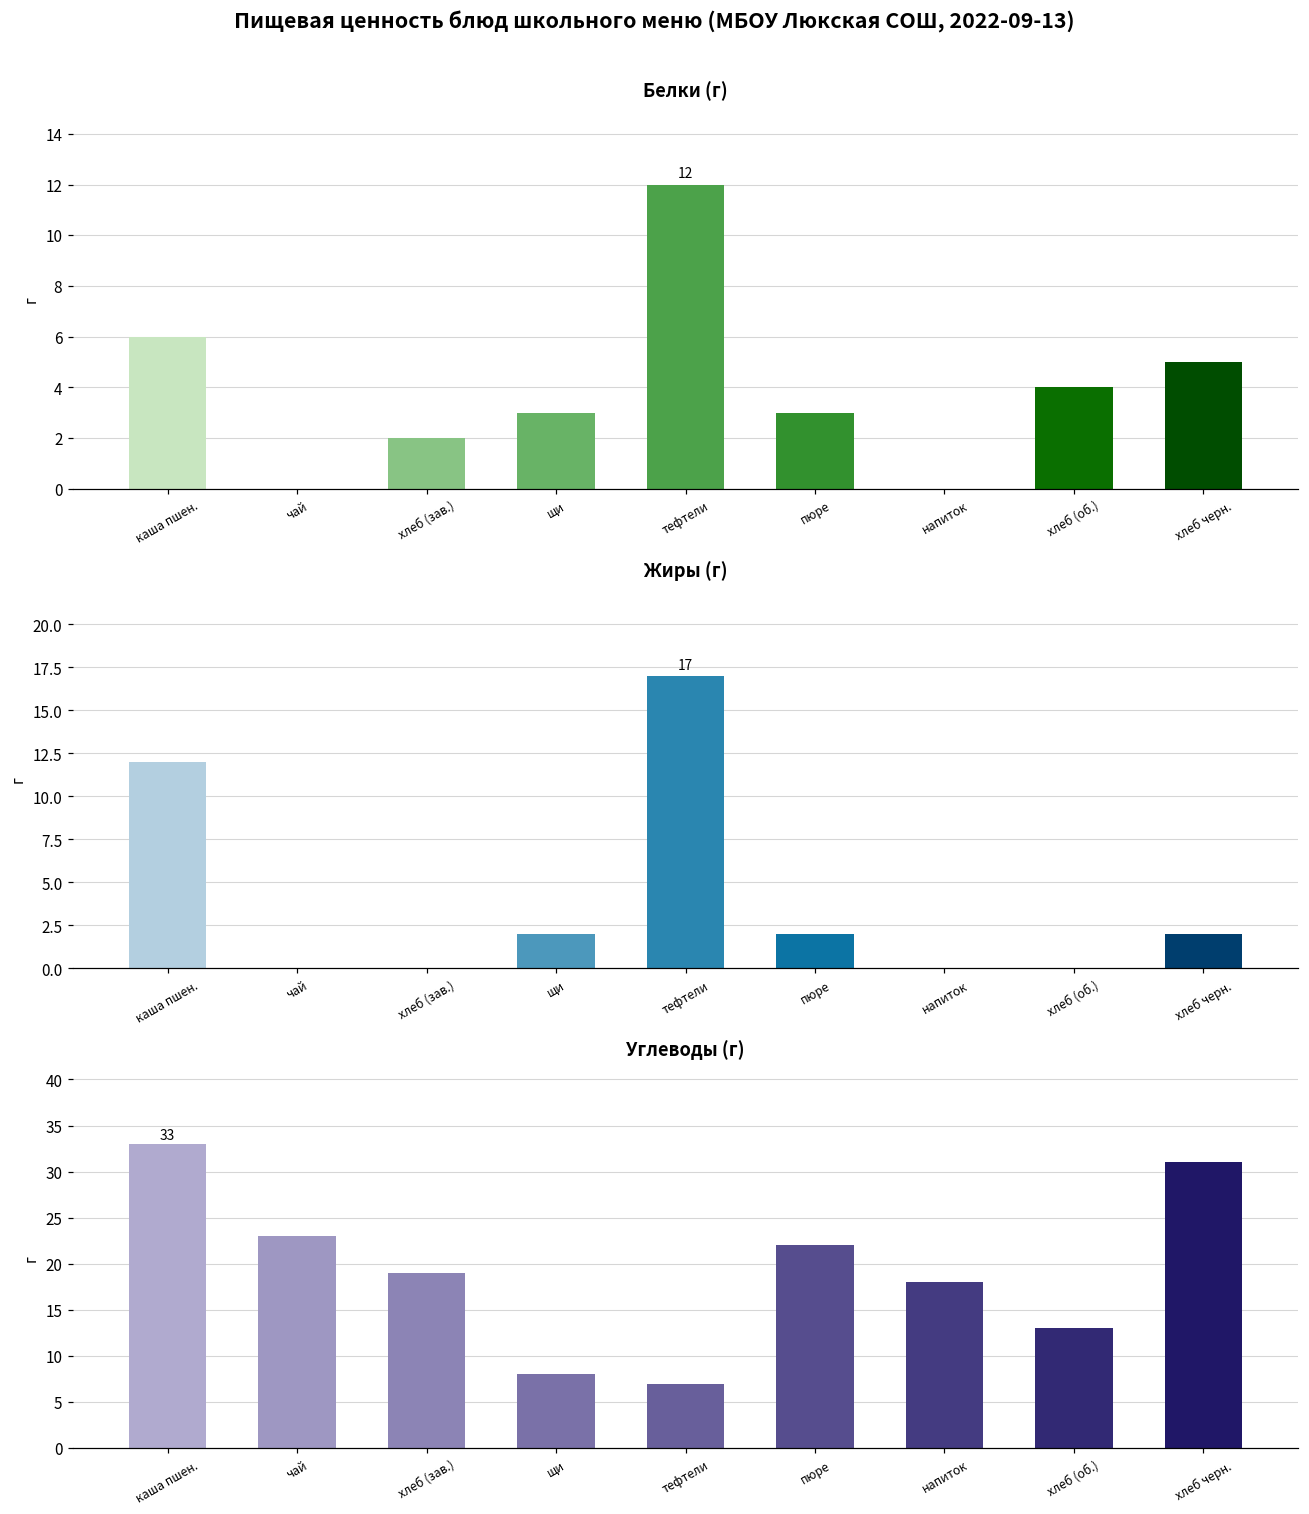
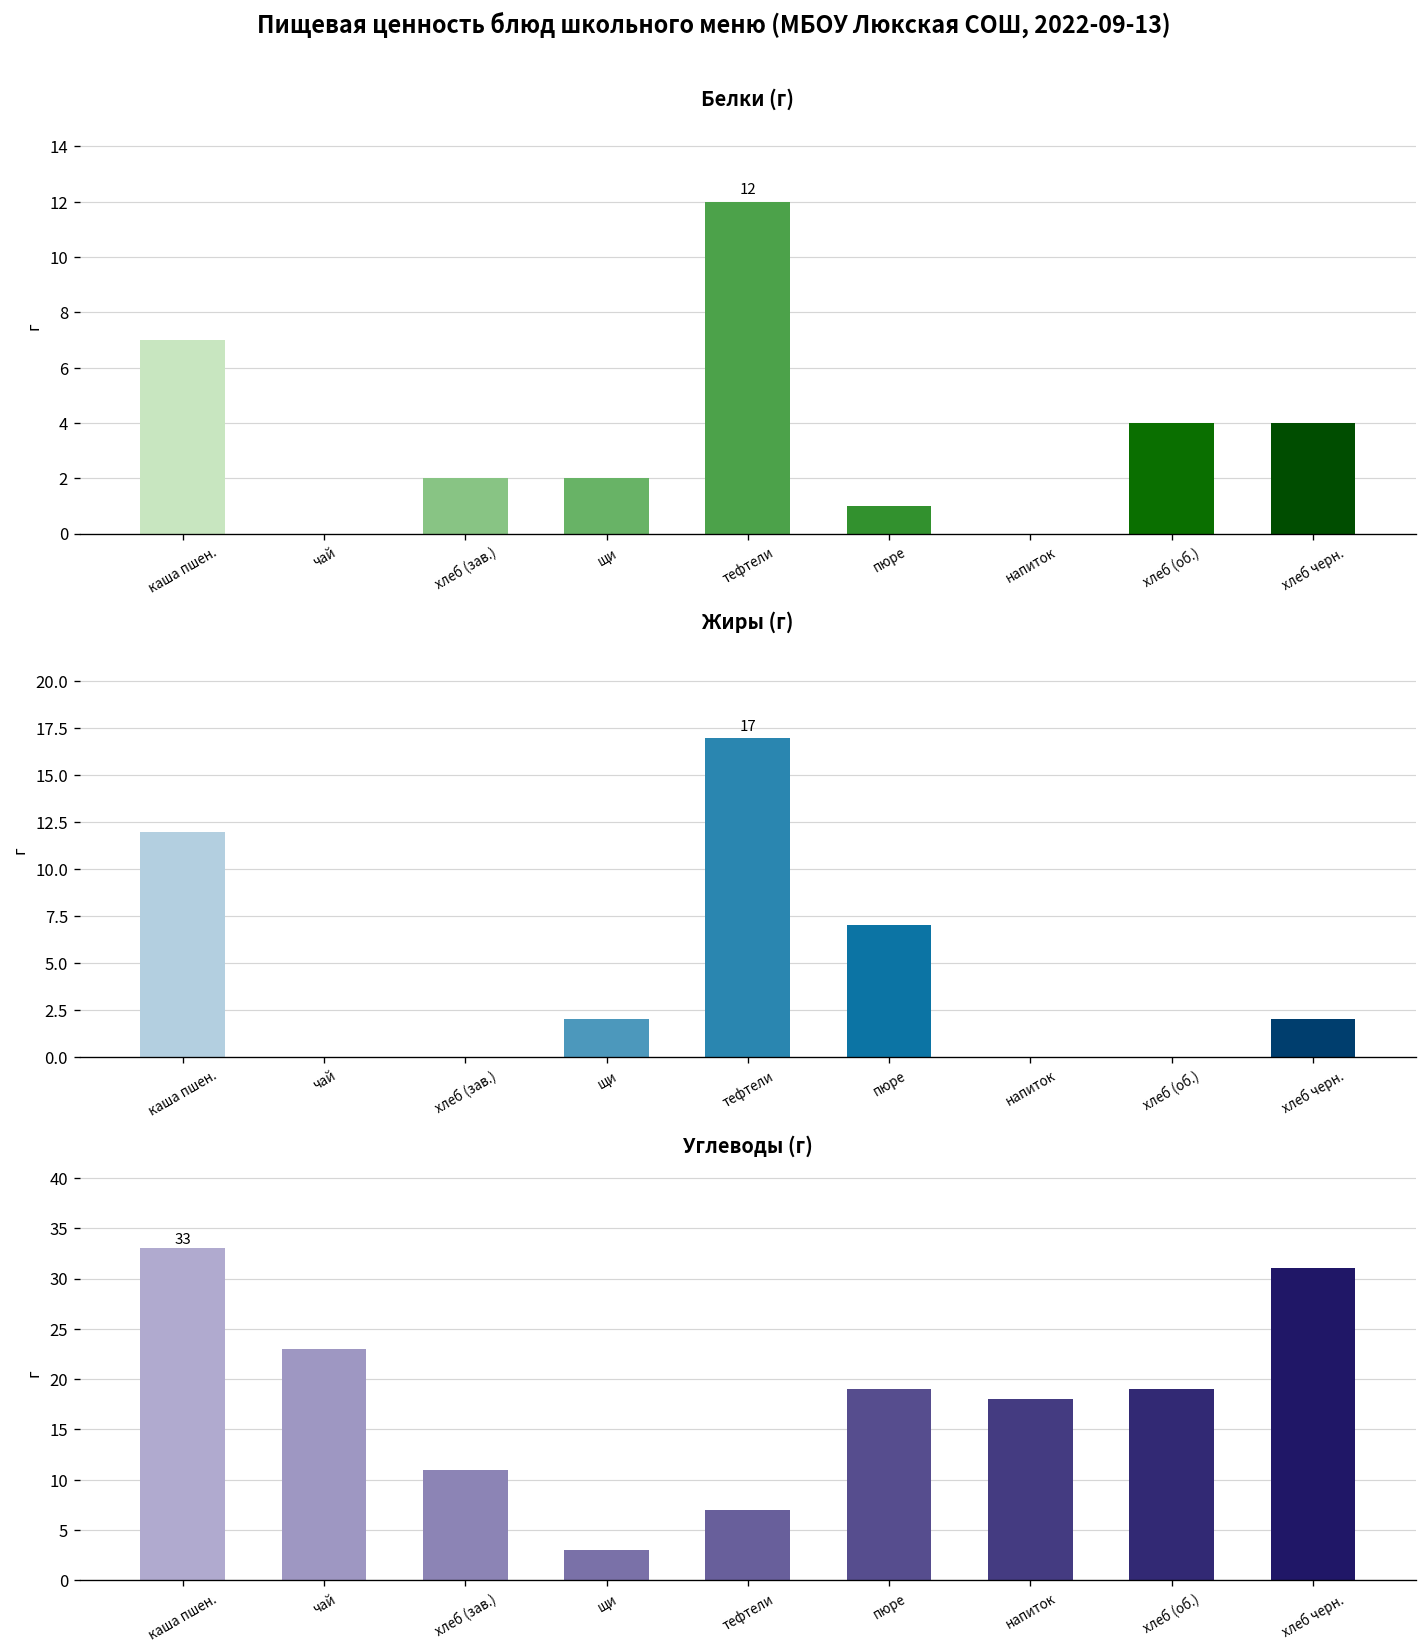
Белки (г), каша пшен.: 6 -> 7
Белки (г), щи: 3 -> 2
Белки (г), пюре: 3 -> 1
Белки (г), хлеб черн.: 5 -> 4
Жиры (г), пюре: 2 -> 7
Углеводы (г), хлеб (зав.): 19 -> 11
Углеводы (г), щи: 8 -> 3
Углеводы (г), пюре: 22 -> 19
Углеводы (г), хлеб (об.): 13 -> 19
